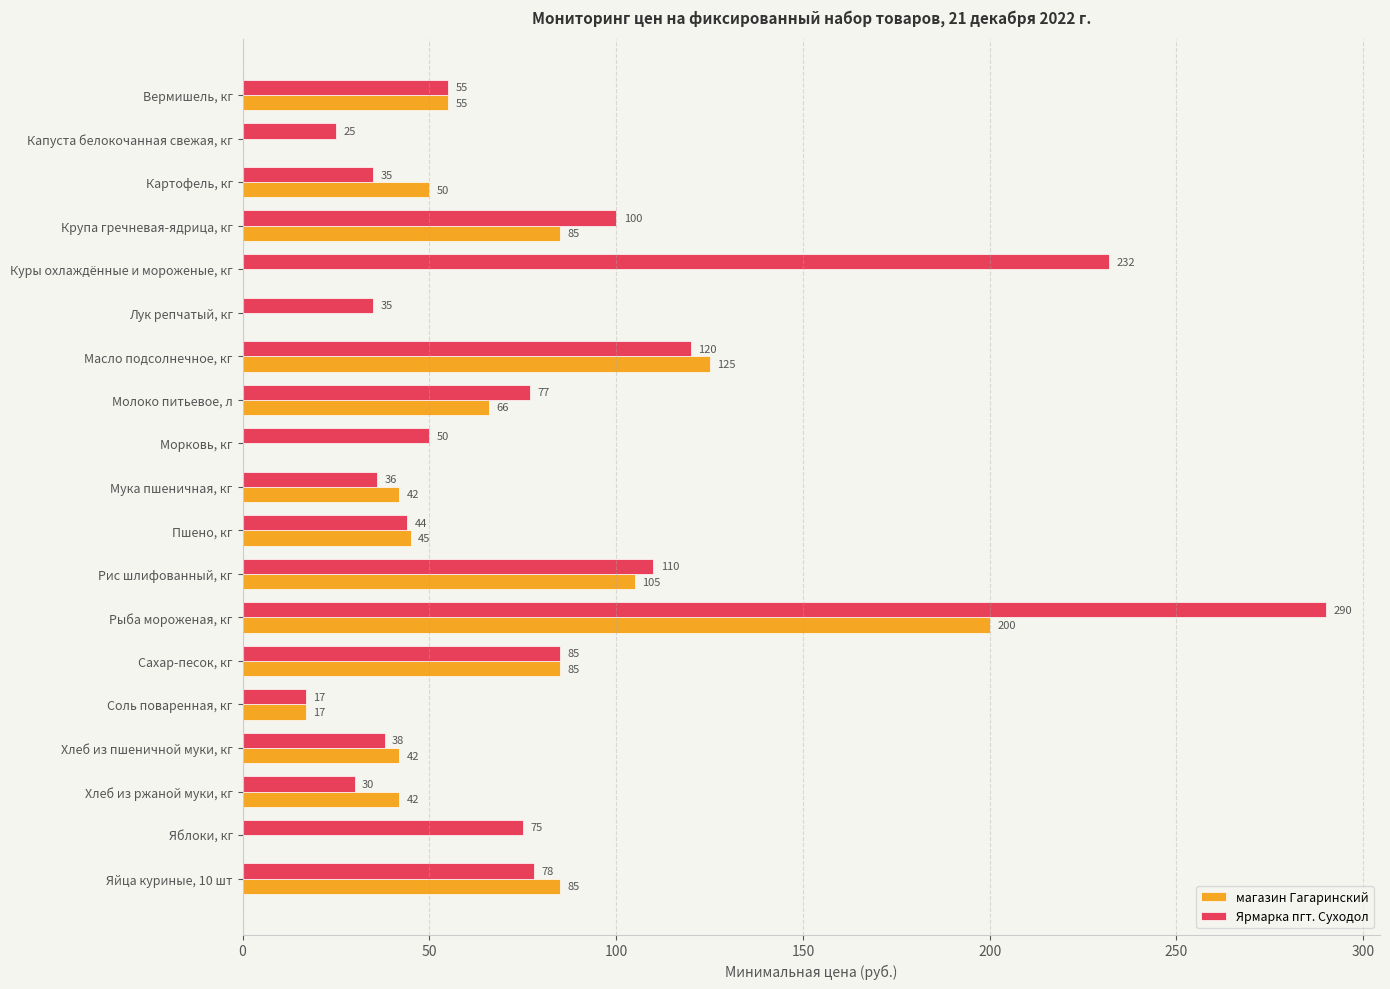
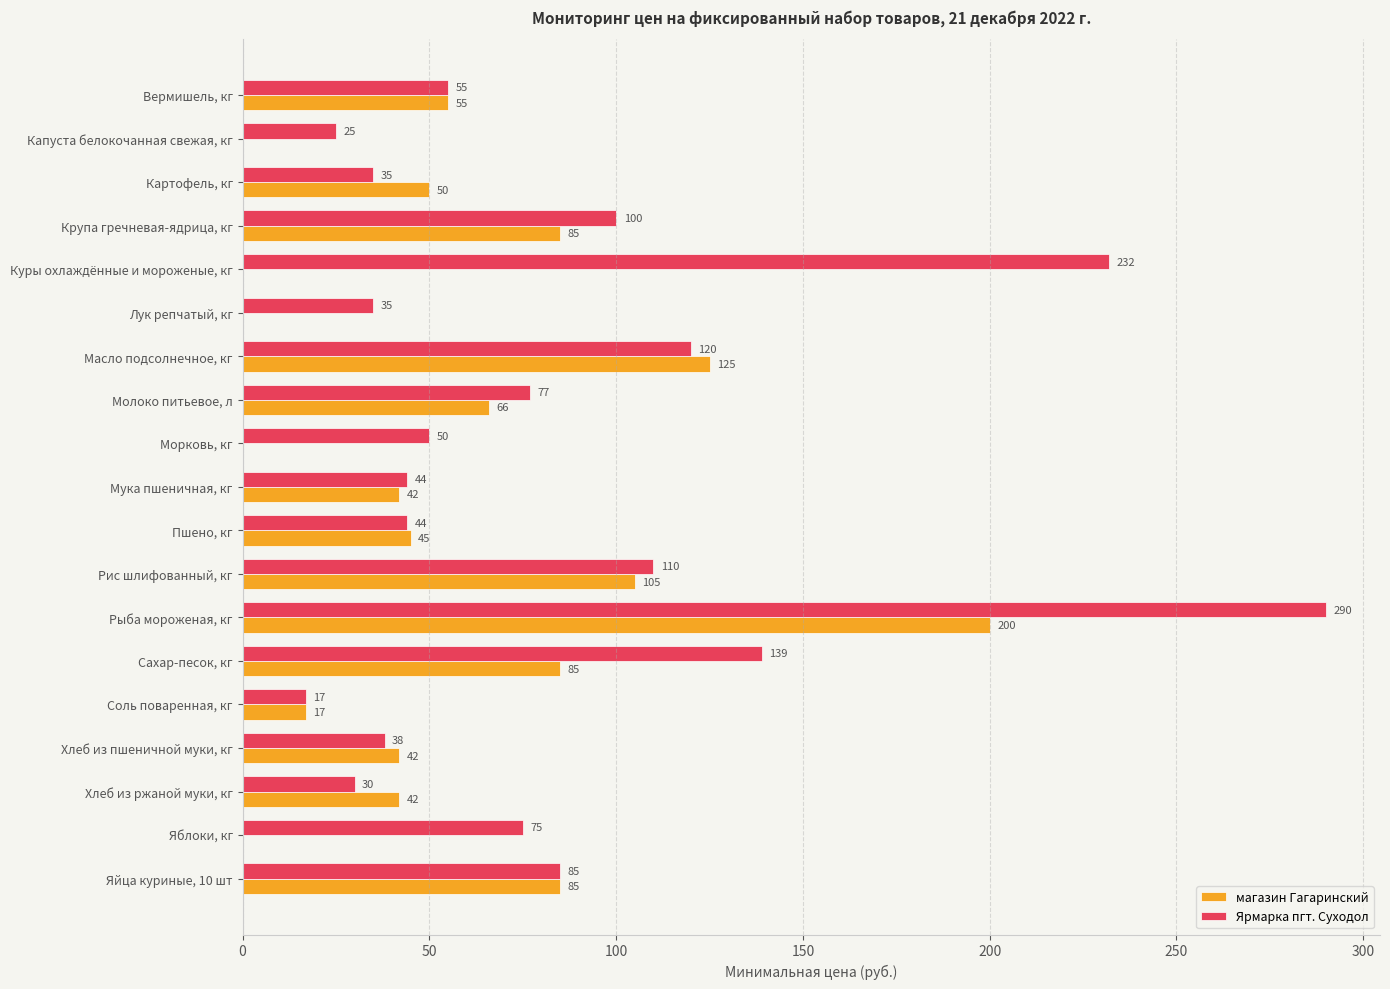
Ярмарка пгт. Суходол, Мука пшеничная, кг: 36 -> 44
Ярмарка пгт. Суходол, Сахар-песок, кг: 85 -> 139
Ярмарка пгт. Суходол, Яйца куриные, 10 шт: 78 -> 85
